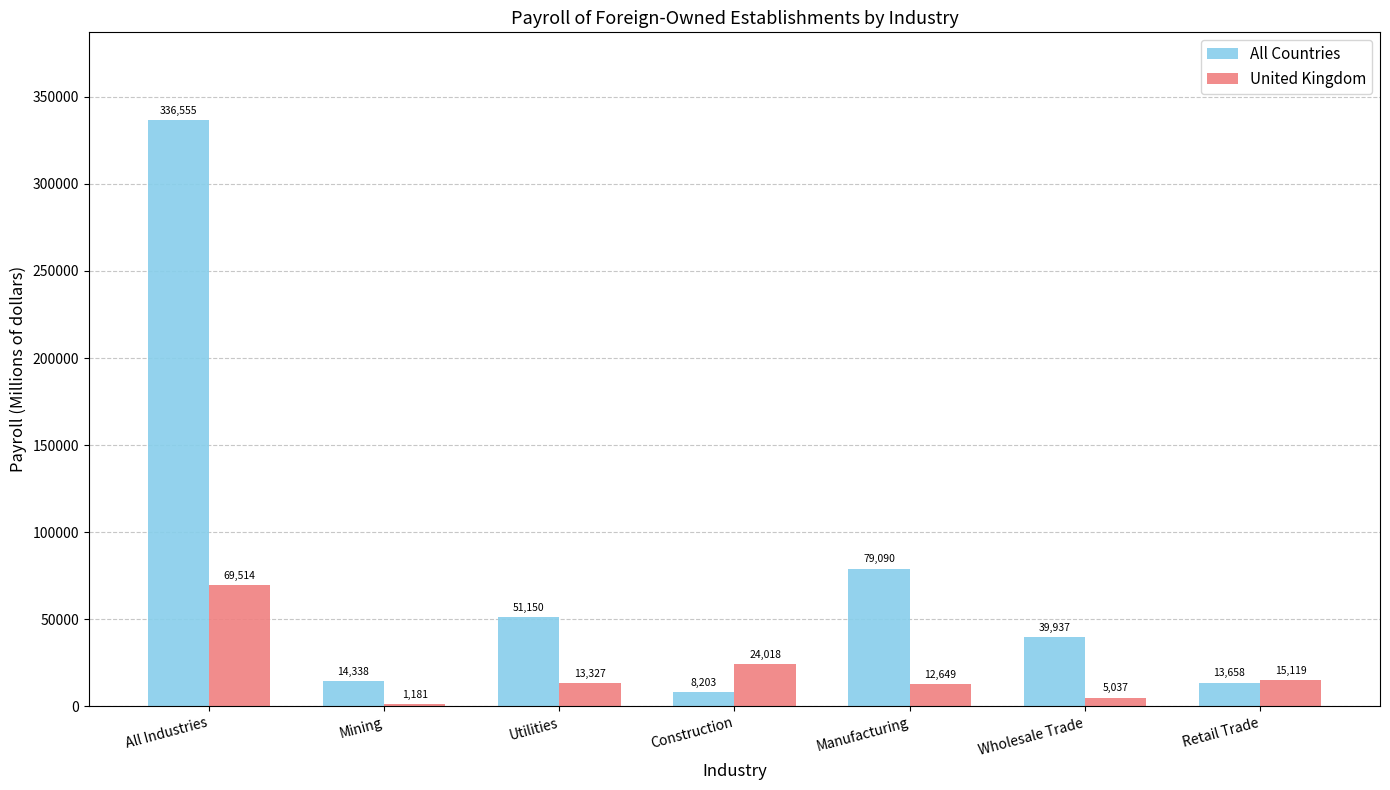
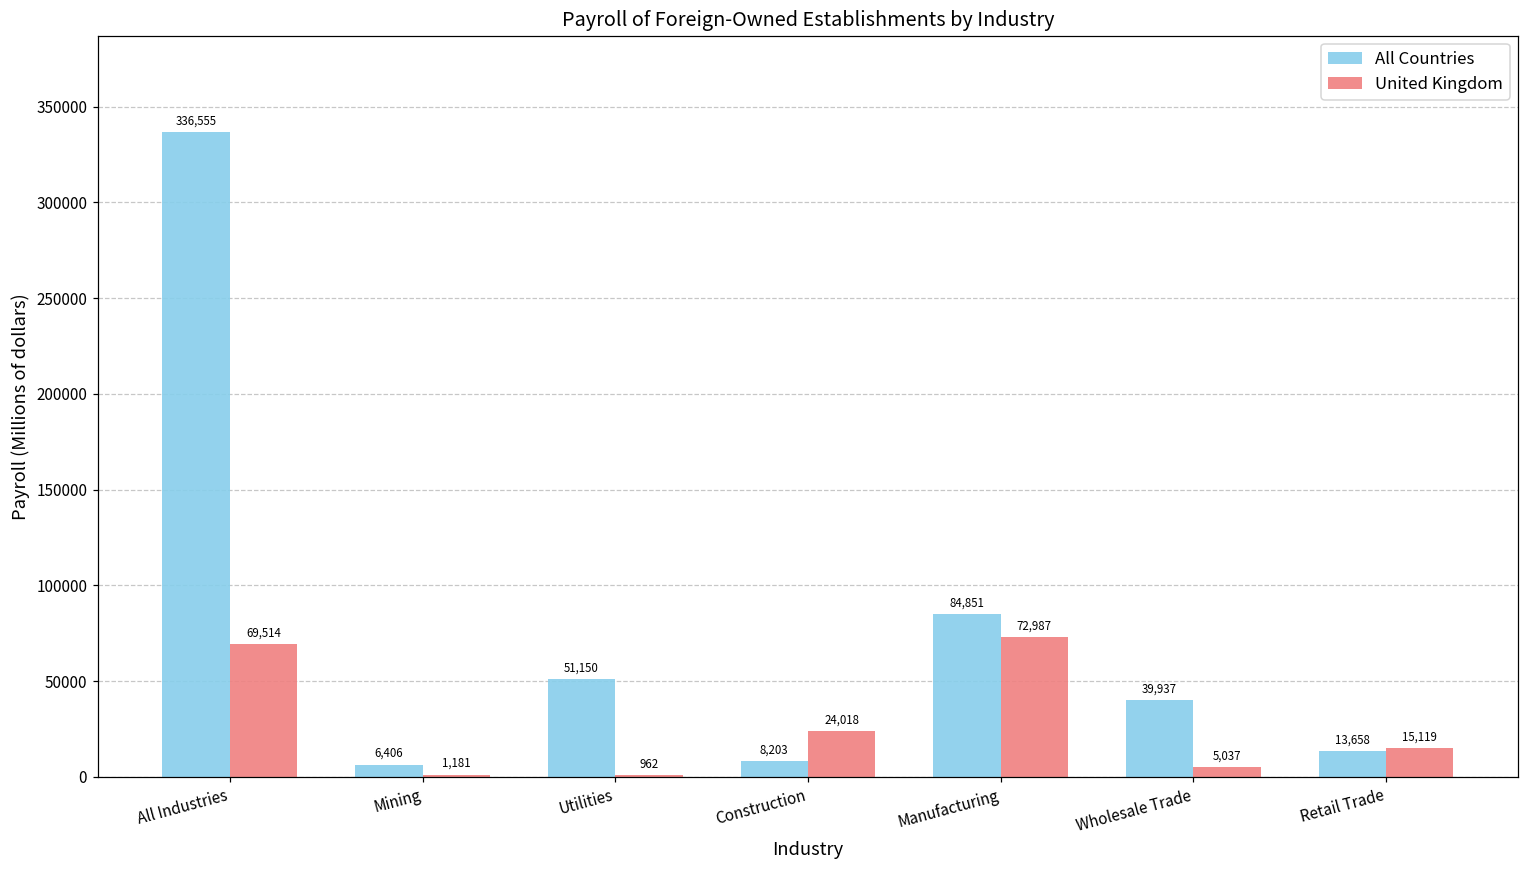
All Countries, Mining: 14,338 -> 6,406
United Kingdom, Utilities: 13,327 -> 962
All Countries, Manufacturing: 79,090 -> 84,851
United Kingdom, Manufacturing: 12,649 -> 72,987
